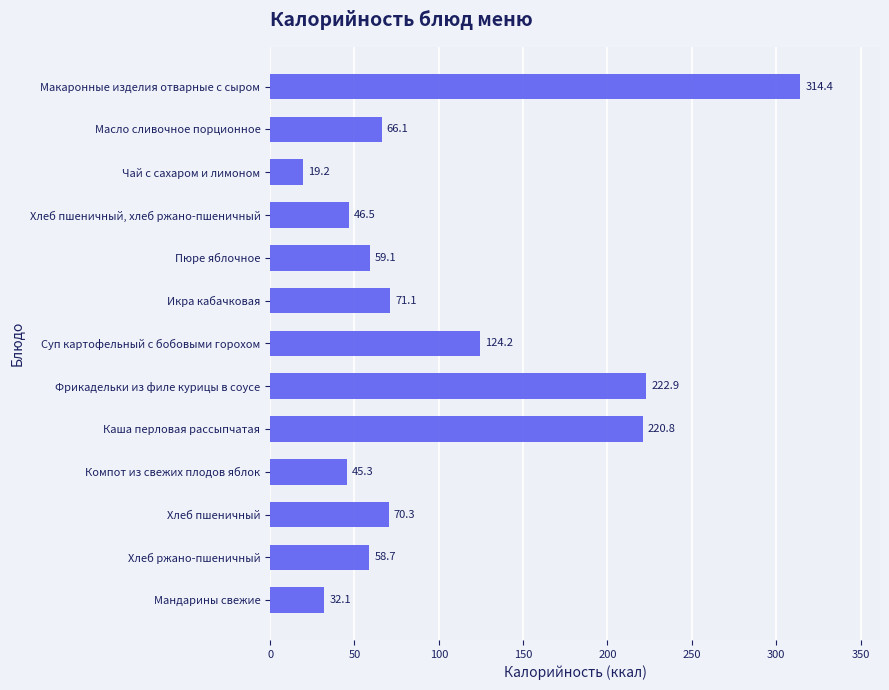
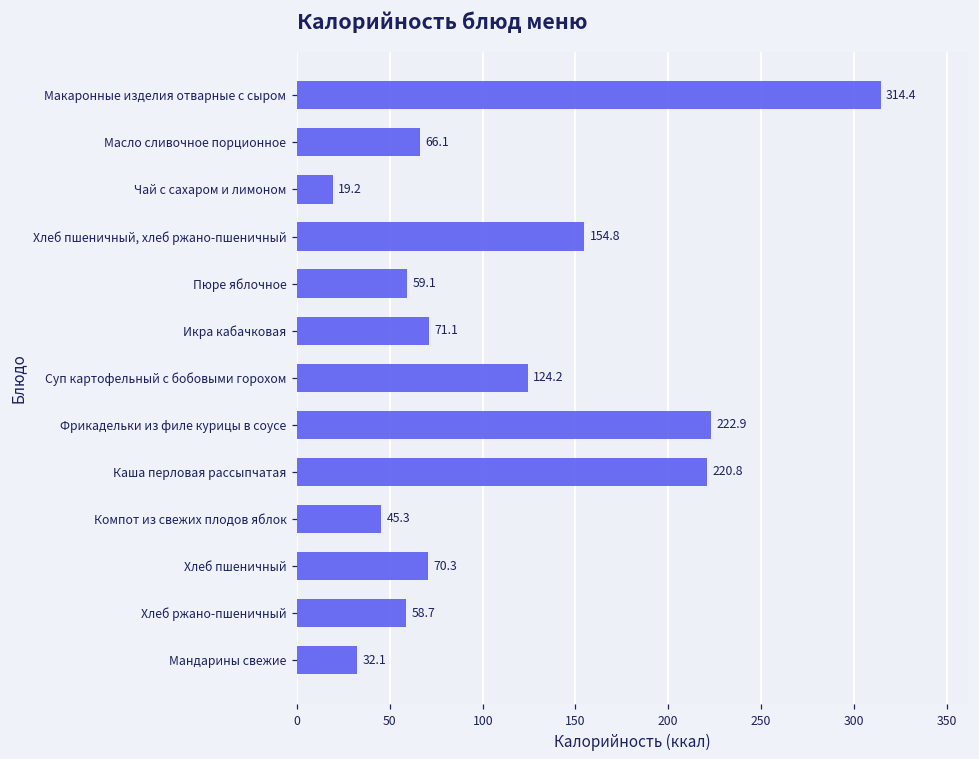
Хлеб пшеничный, хлеб ржано-пшеничный: 46.5 -> 154.8
